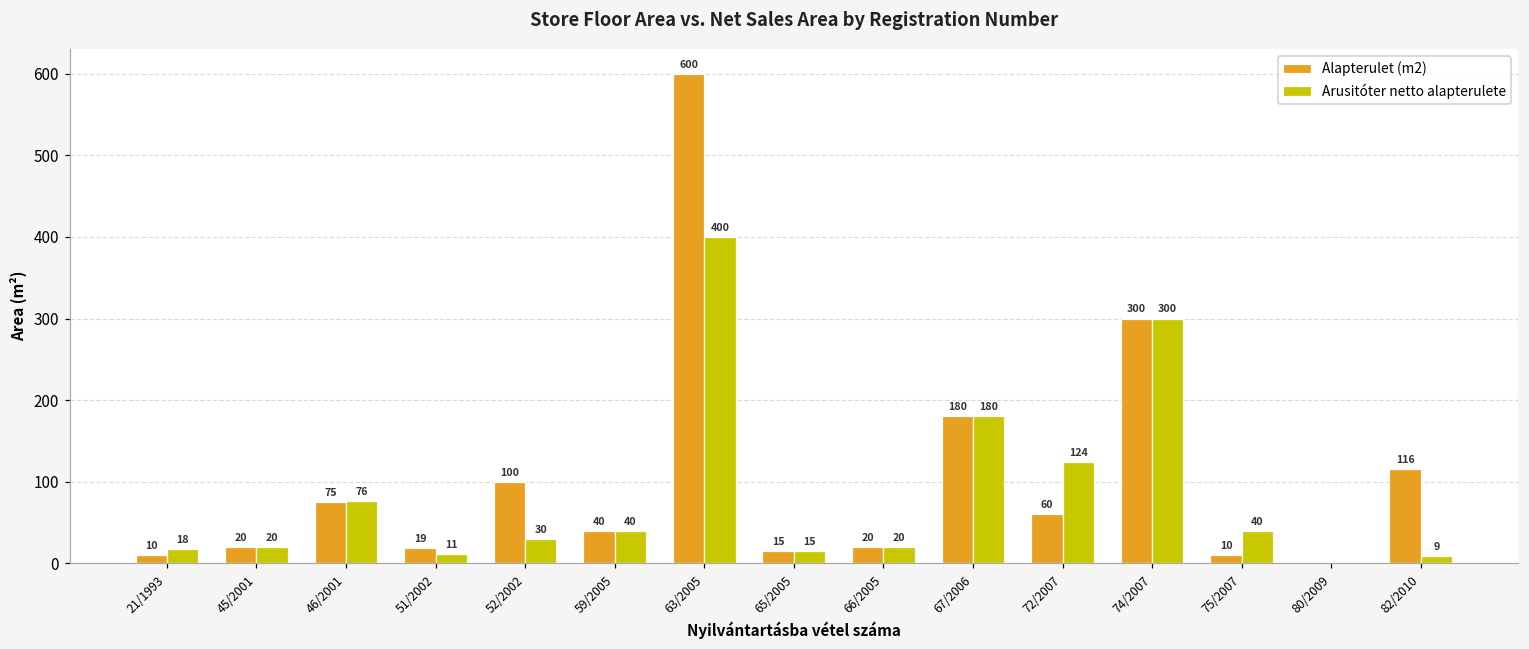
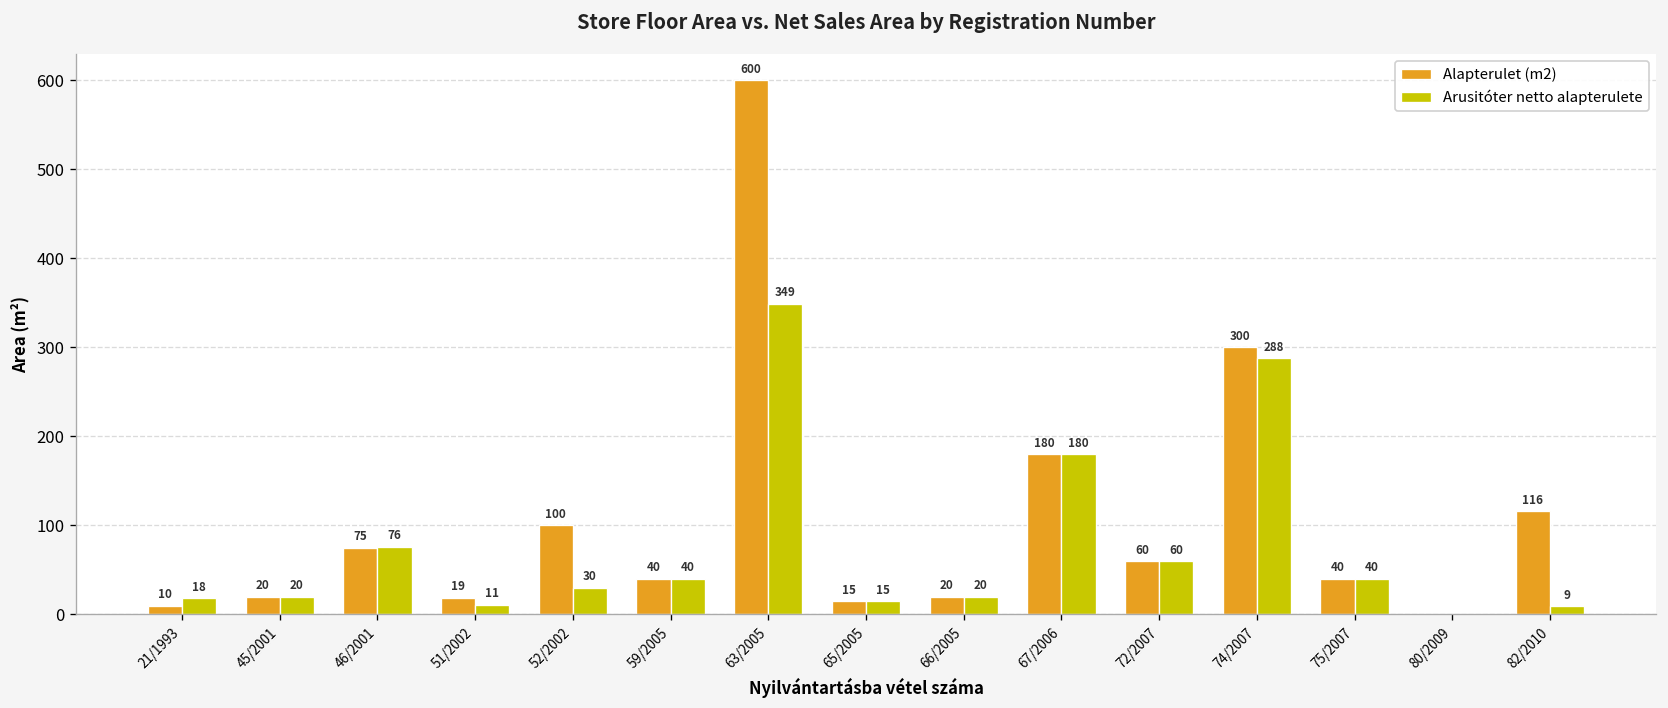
Arusitóter netto alapterulete, 63/2005: 400 -> 349
Arusitóter netto alapterulete, 72/2007: 124 -> 60
Arusitóter netto alapterulete, 74/2007: 300 -> 288
Alapterulet (m2), 75/2007: 10 -> 40
